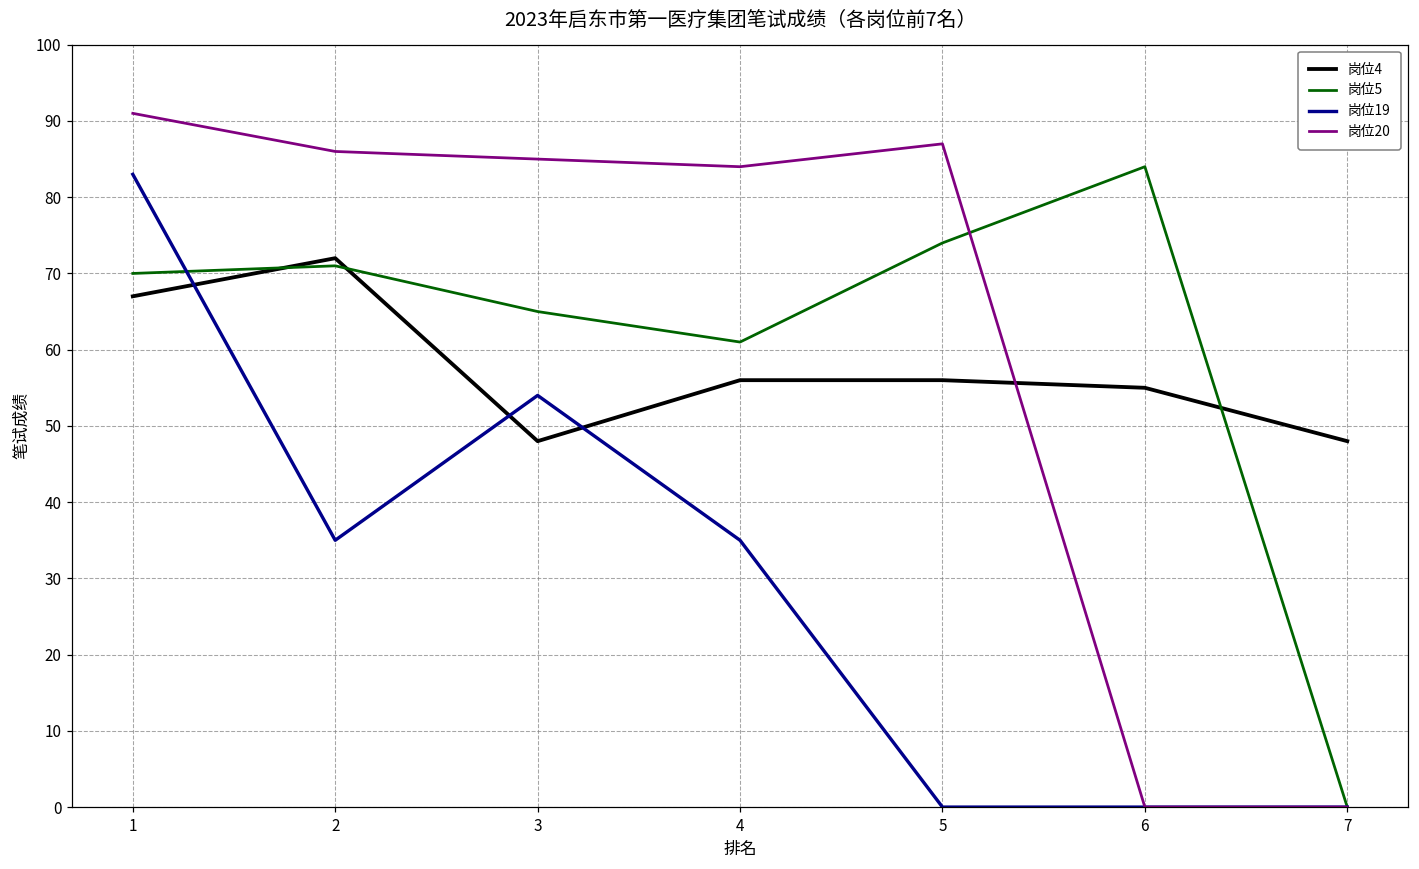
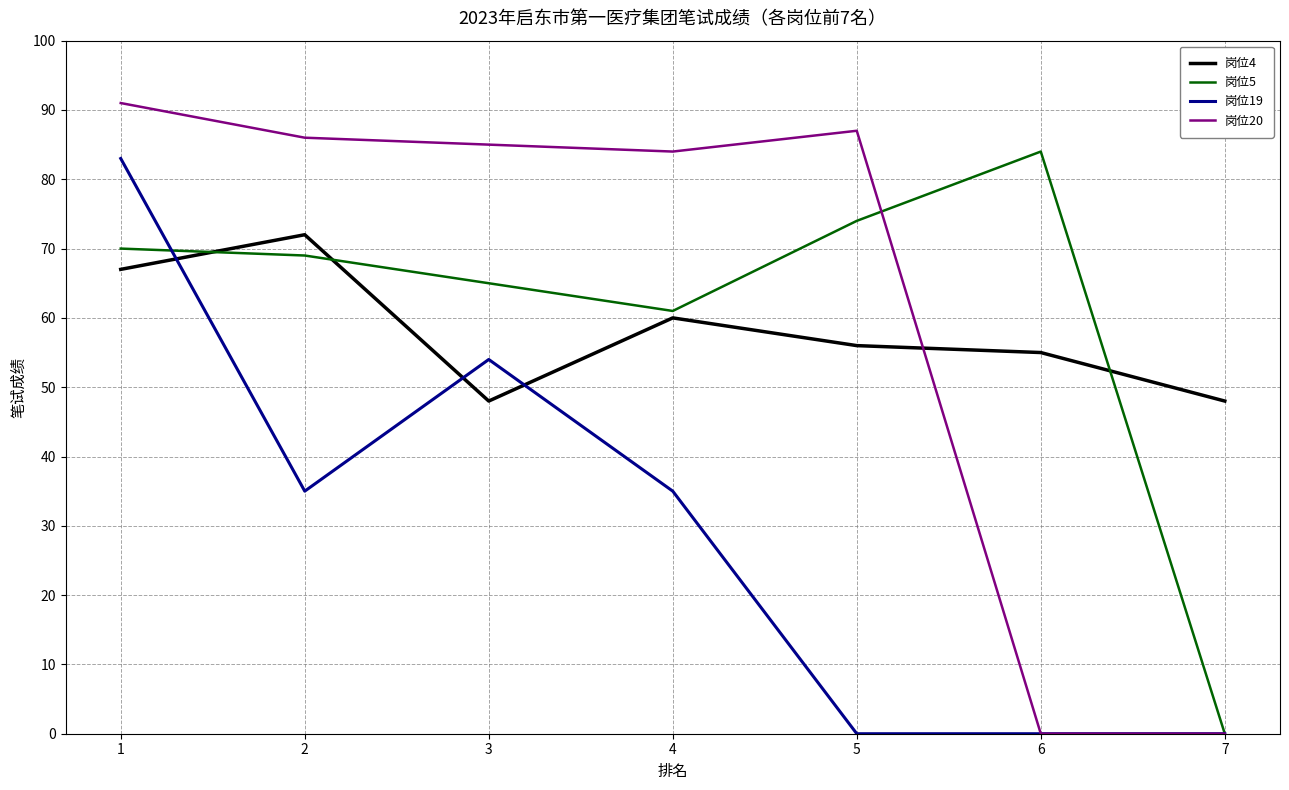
岗位5, 2: 71 -> 69
岗位4, 4: 56 -> 60
